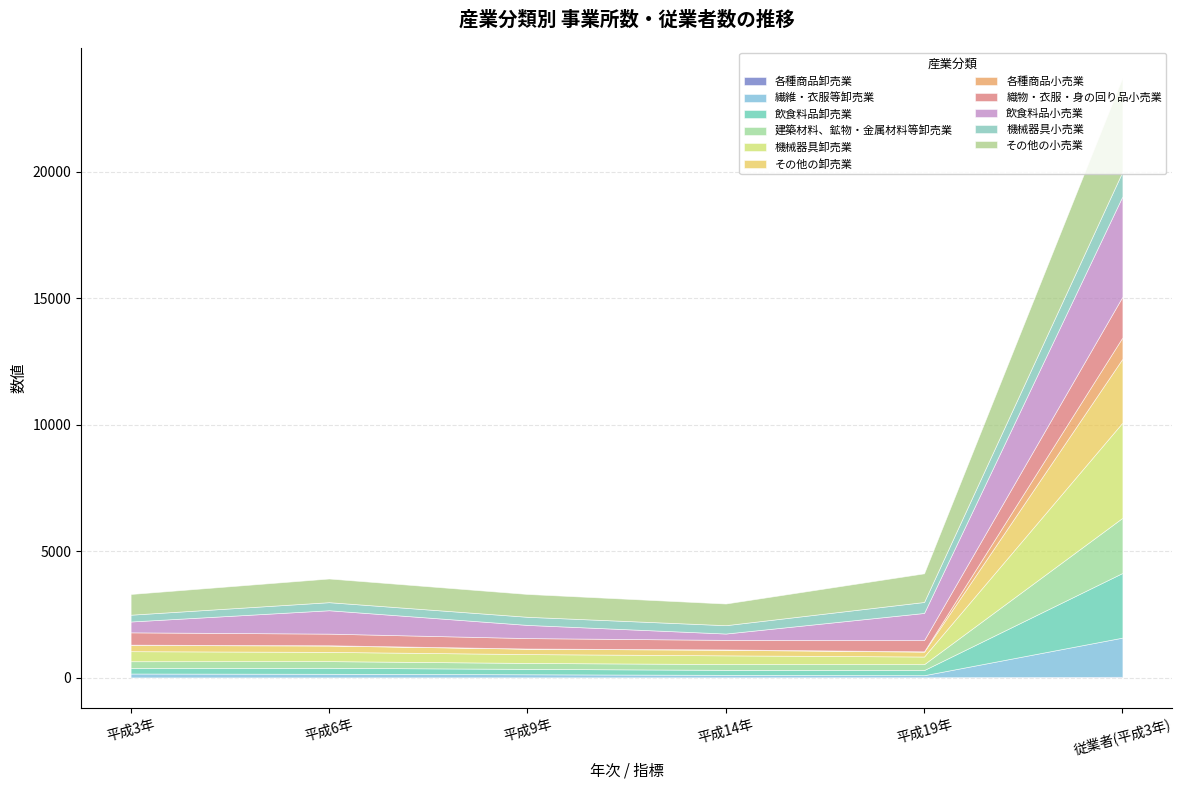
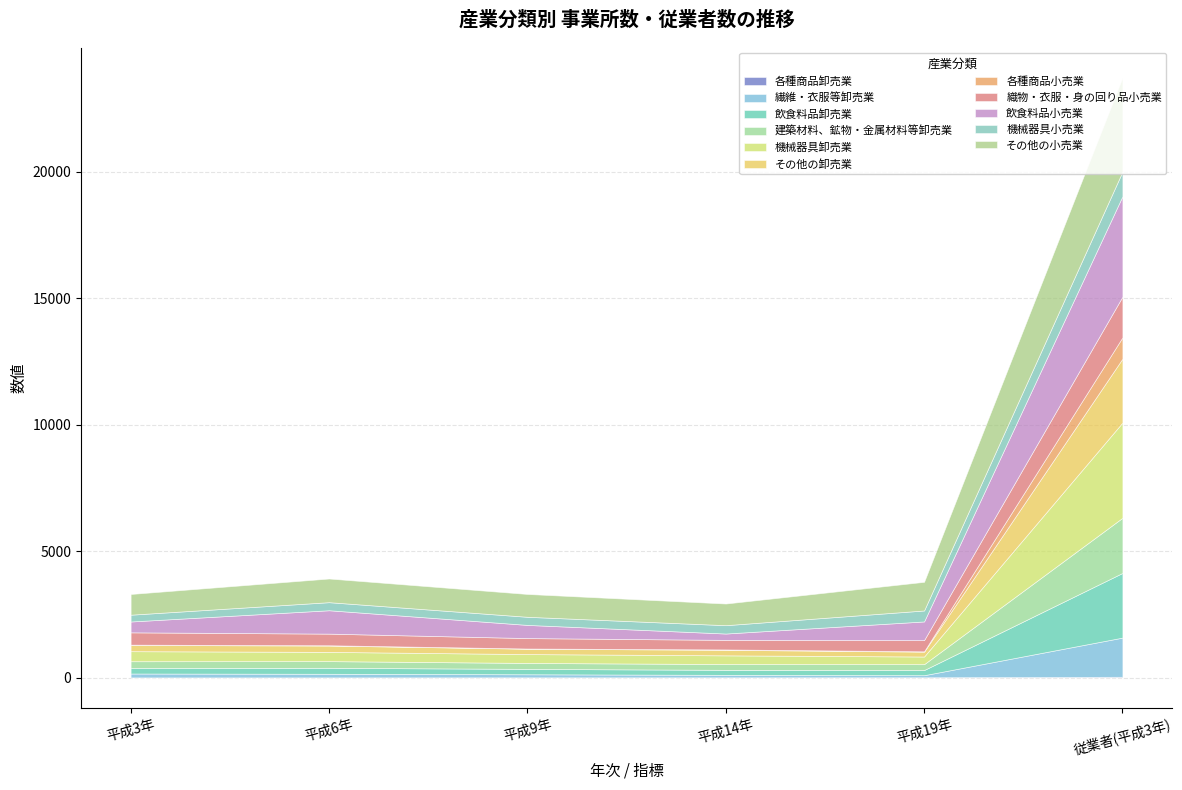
飲食料品小売業, 平成19年: 1100 -> 700
